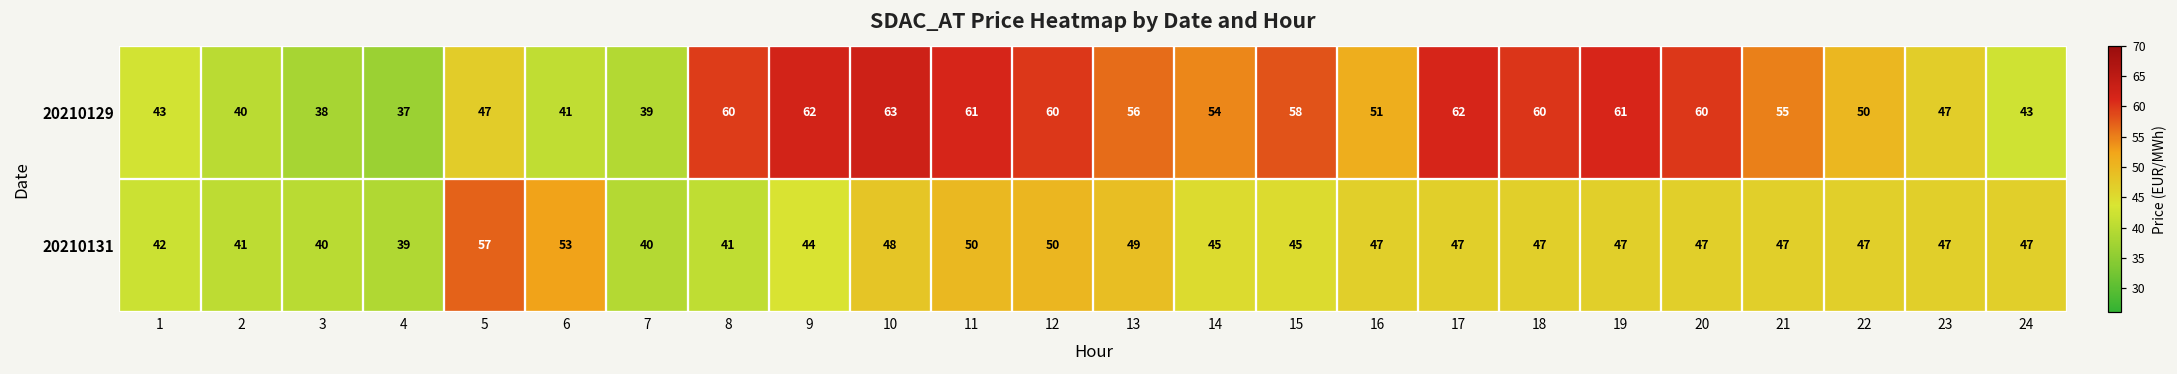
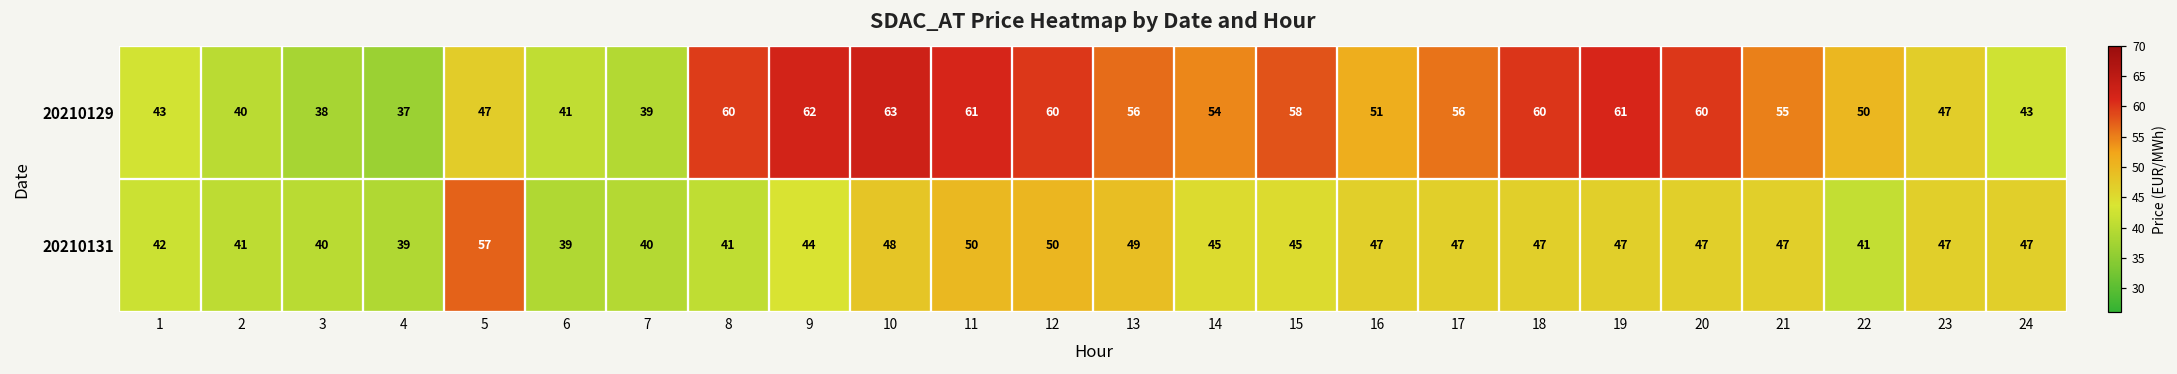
20210129, 17: 62 -> 56
20210131, 6: 53 -> 39
20210131, 22: 47 -> 41
